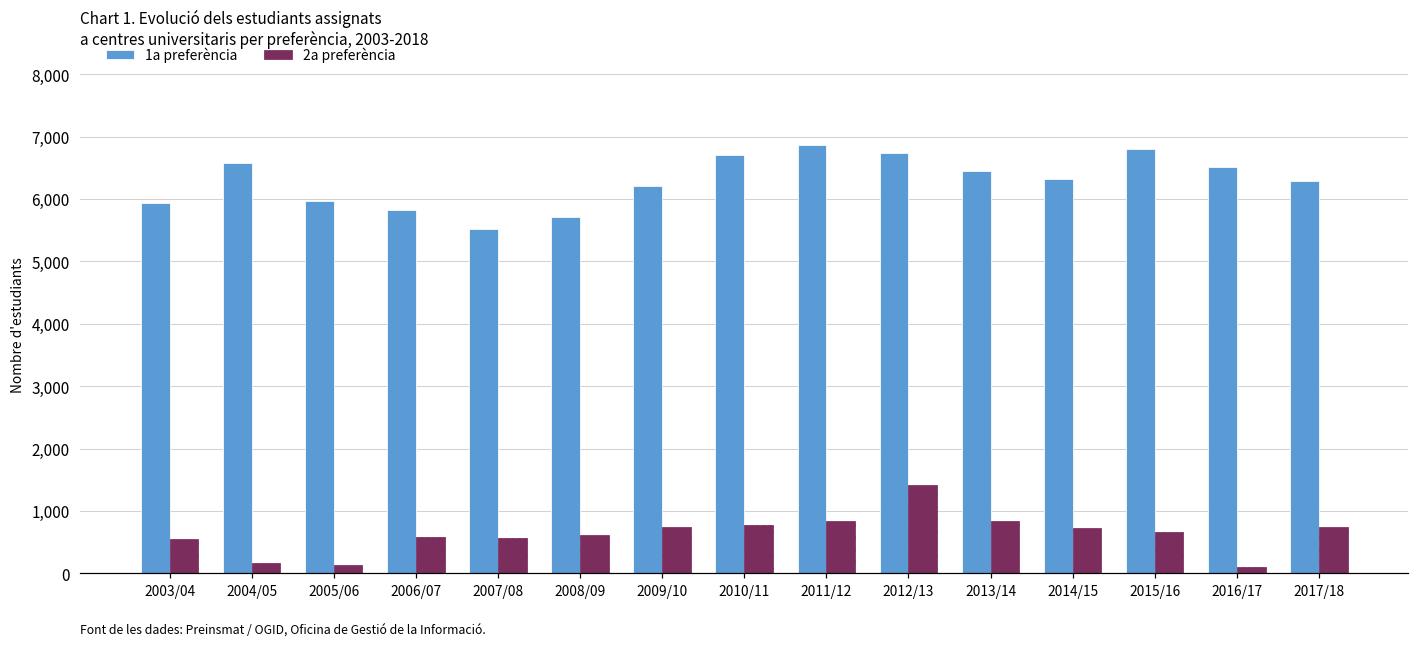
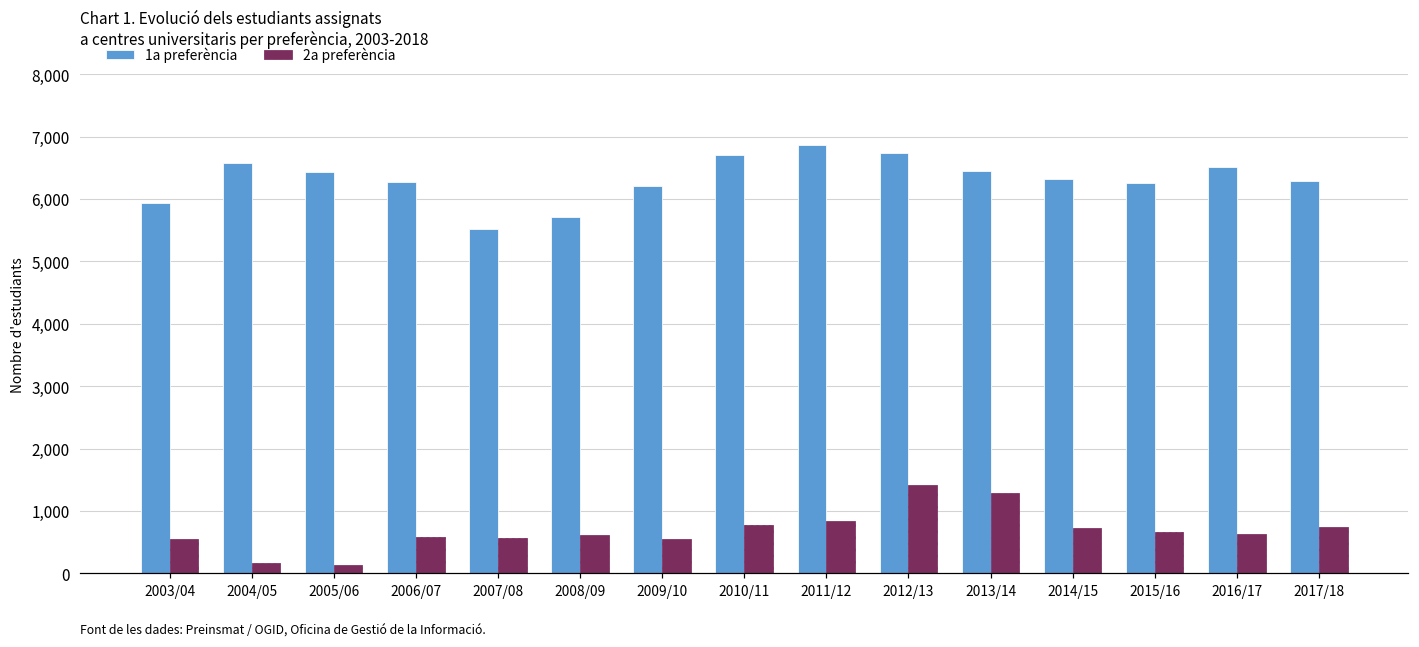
1a preferència, 2005/06: 6,000 -> 6,400
1a preferència, 2006/07: 5,800 -> 6,300
2a preferència, 2009/10: 700 -> 600
2a preferència, 2013/14: 800 -> 1,300
1a preferència, 2015/16: 6,800 -> 6,300
2a preferència, 2016/17: 100 -> 600
